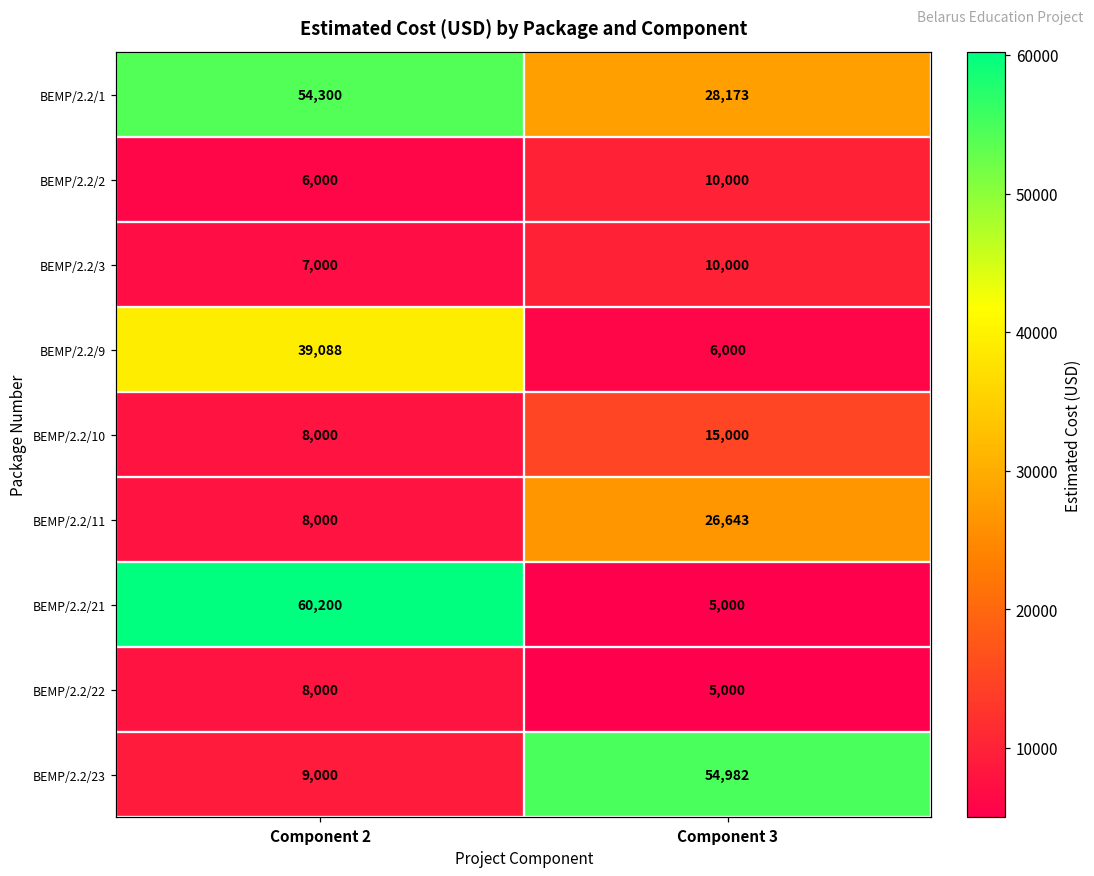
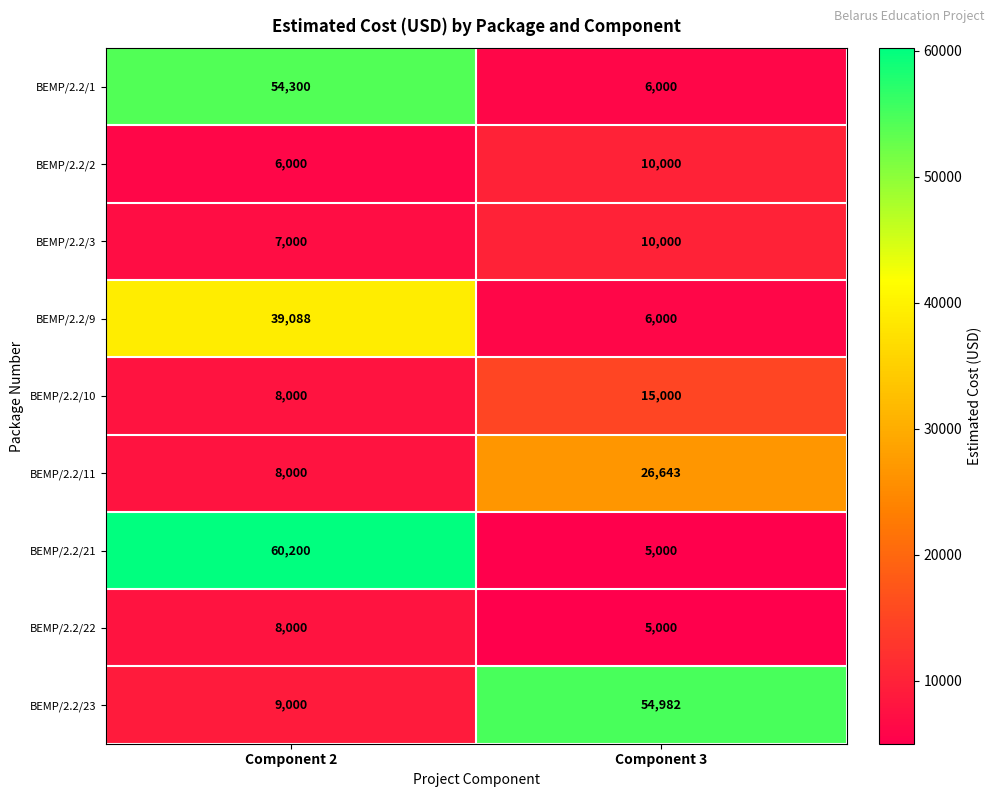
BEMP/2.2/1, Component 3: 28,173 -> 6,000
